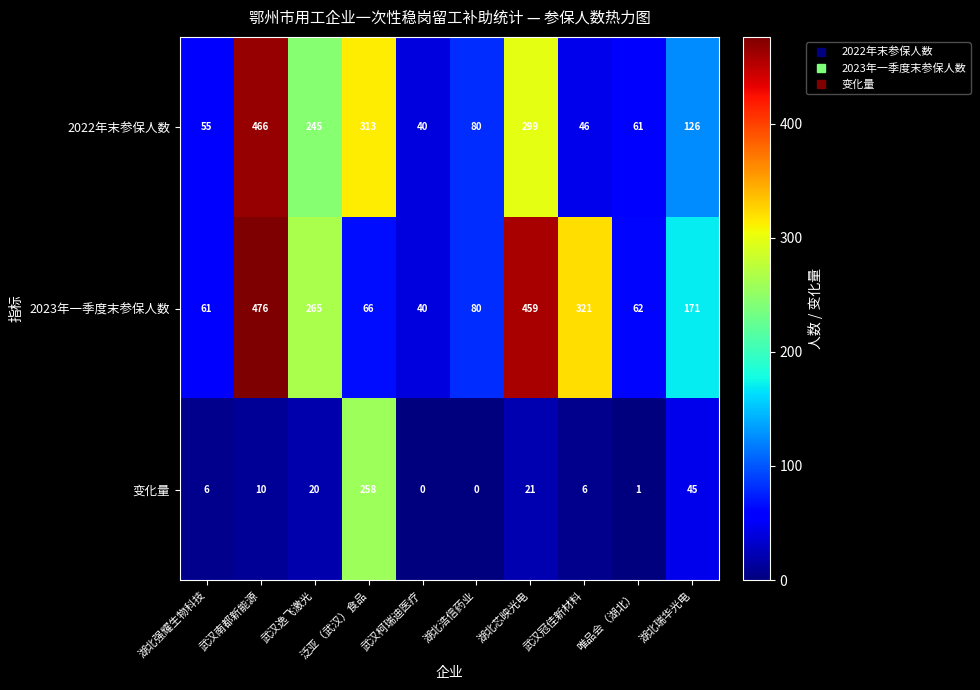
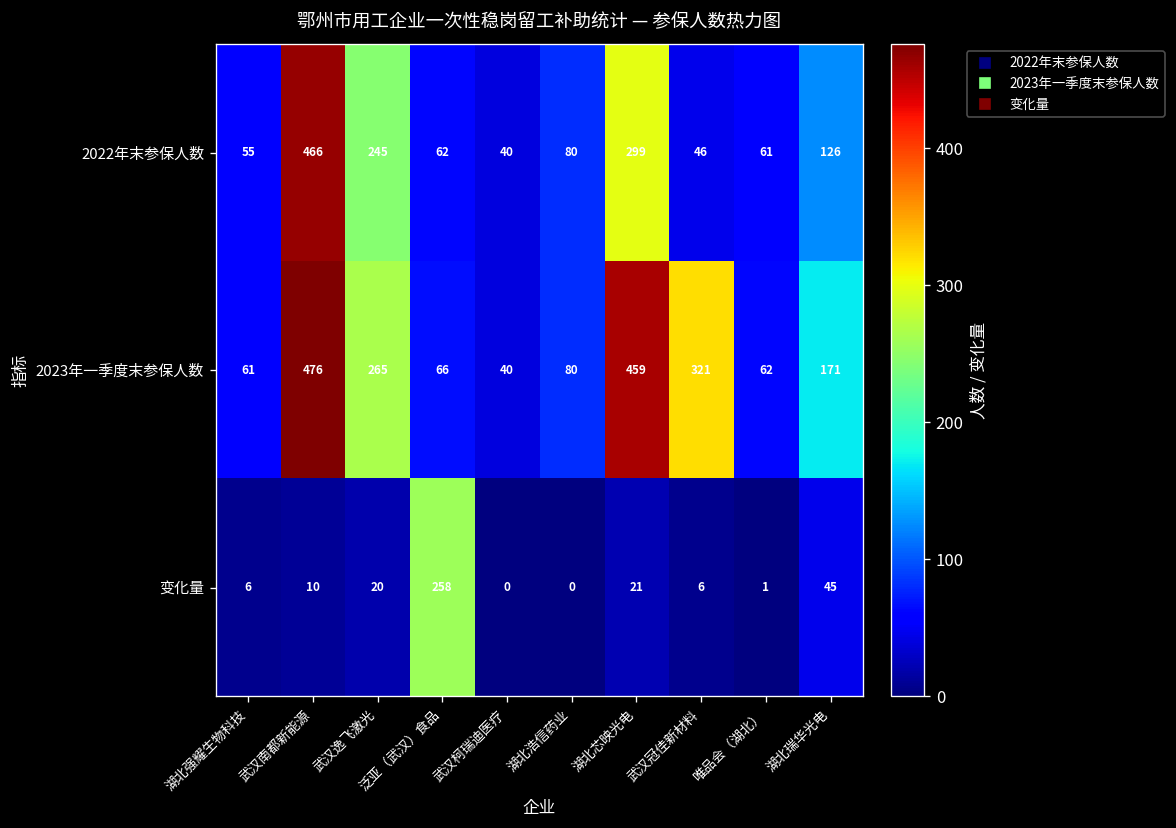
2022年末参保人数, 泛亚（武汉）食品: 313 -> 62
